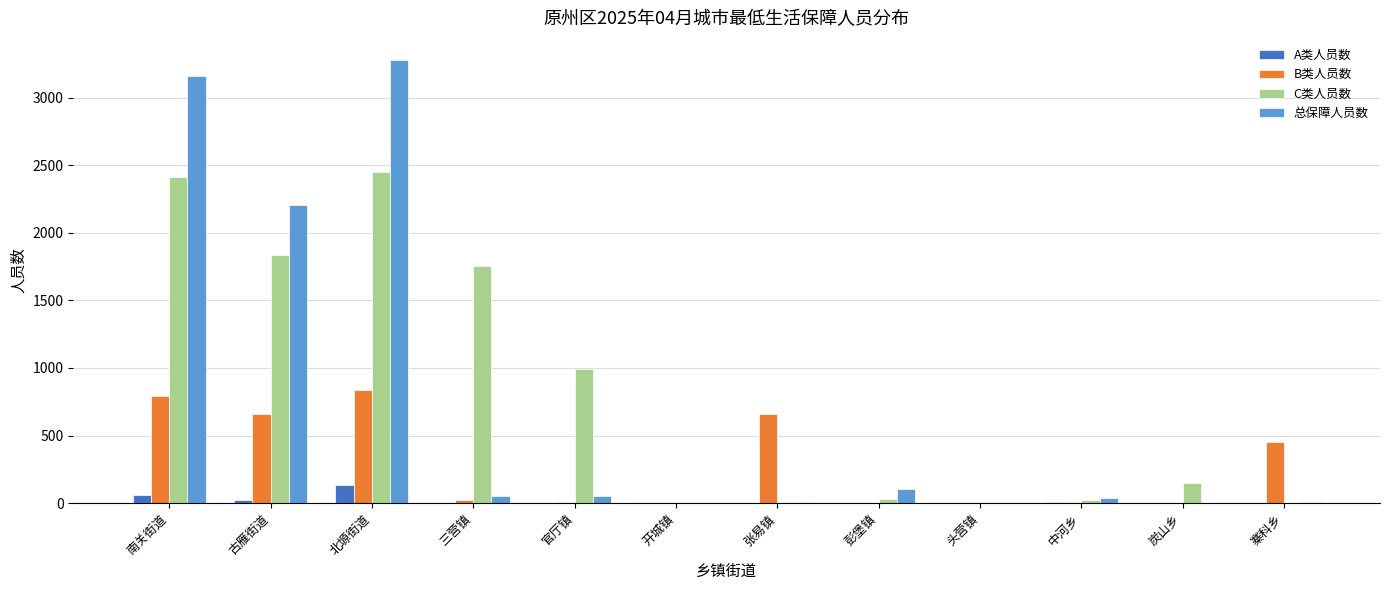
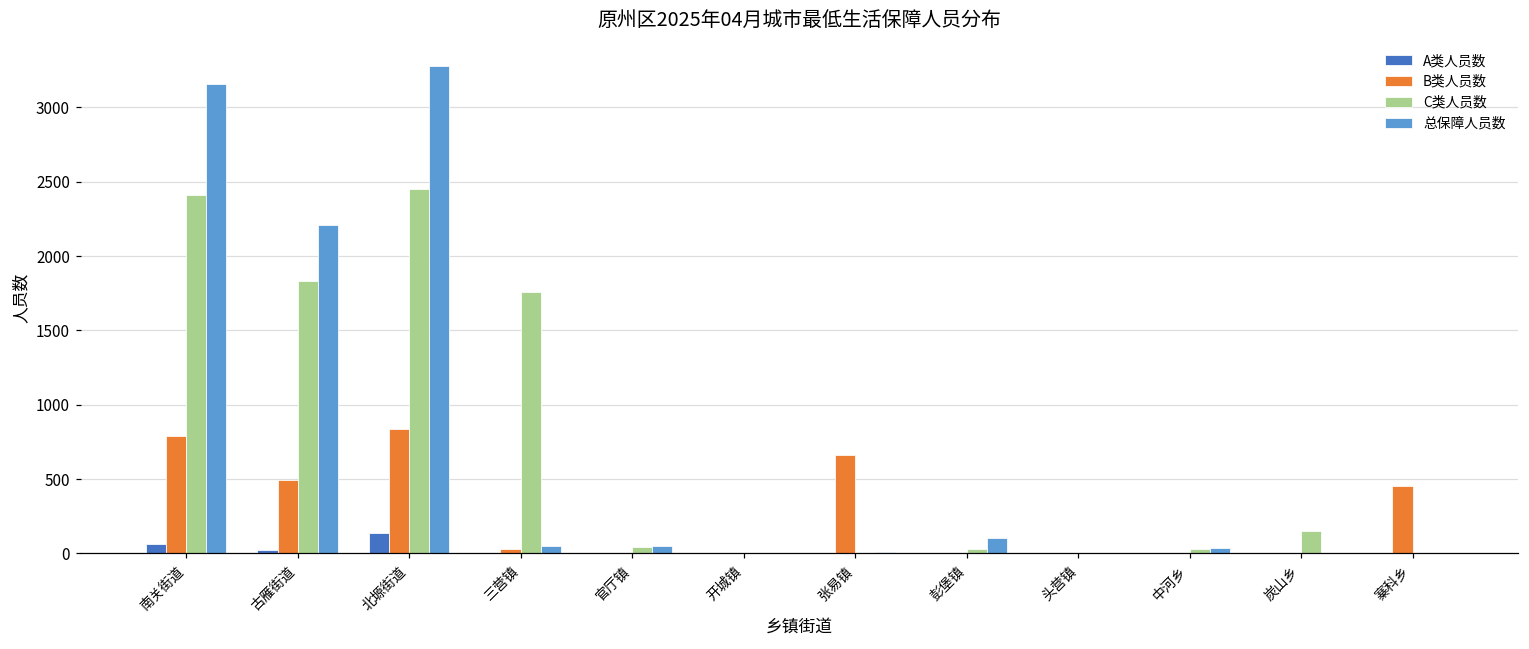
B类人员数, 古雁街道: 660 -> 490
C类人员数, 官厅镇: 990 -> 40
